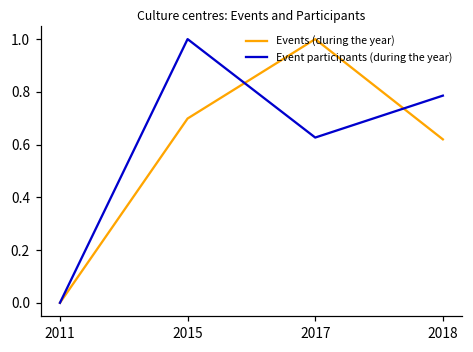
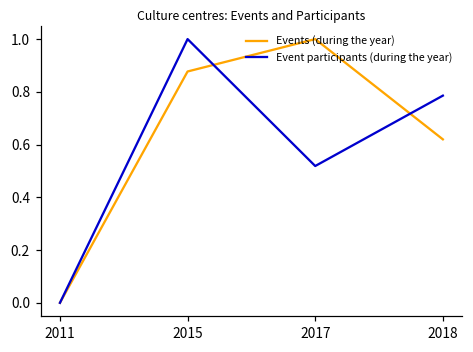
Events (during the year), 2015: 0.70 -> 0.88
Event participants (during the year), 2017: 0.63 -> 0.52
